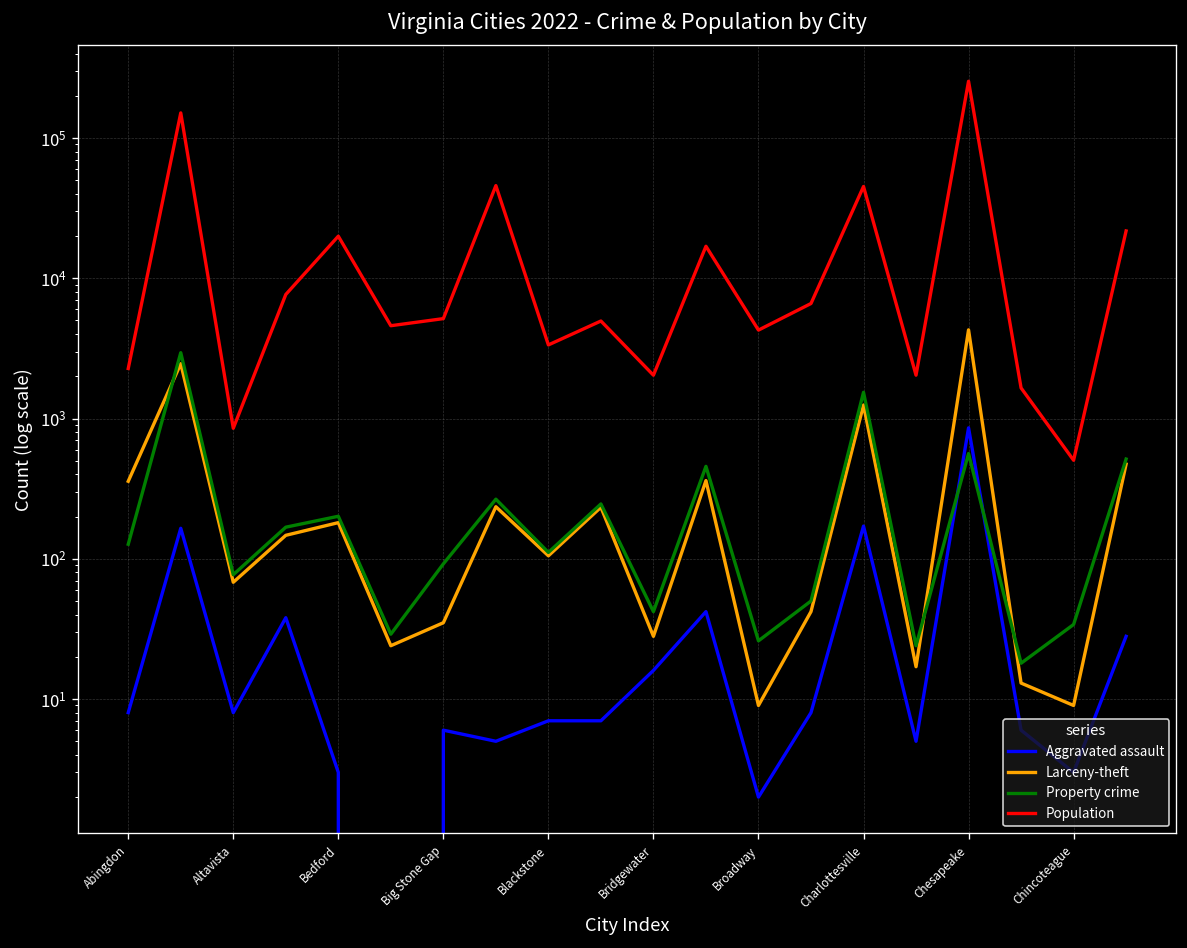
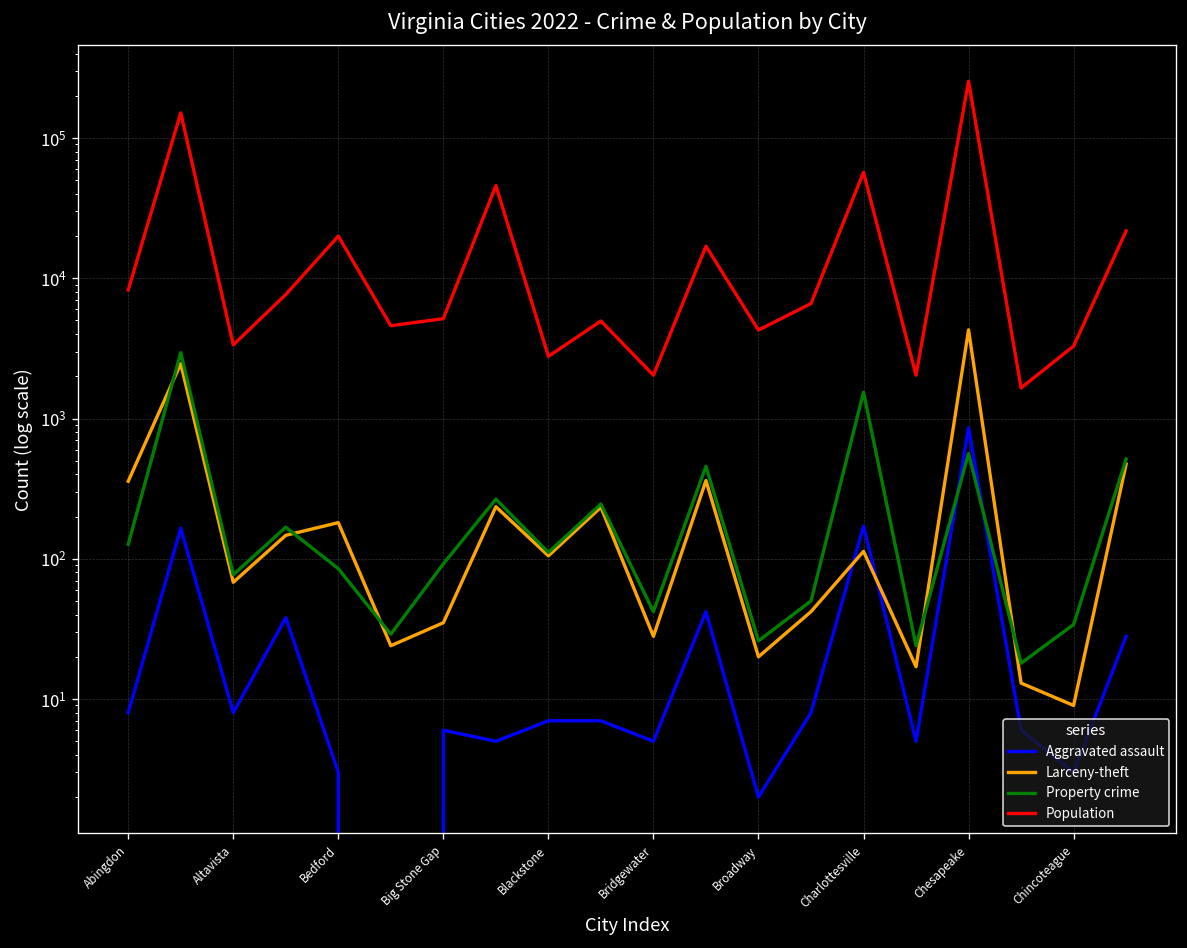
Population, Abingdon: 2300 -> 8000
Population, Altavista: 900 -> 3300
Property crime, Bedford: 200 -> 90
Population, Blackstone: 3300 -> 2800
Aggravated assault, Bridgewater: 16 -> 5
Larceny-theft, Broadway: 9 -> 20
Larceny-theft, Charlottesville: 1200 -> 110
Population, Charlottesville: 45000 -> 60000
Population, Chincoteague: 500 -> 3300
